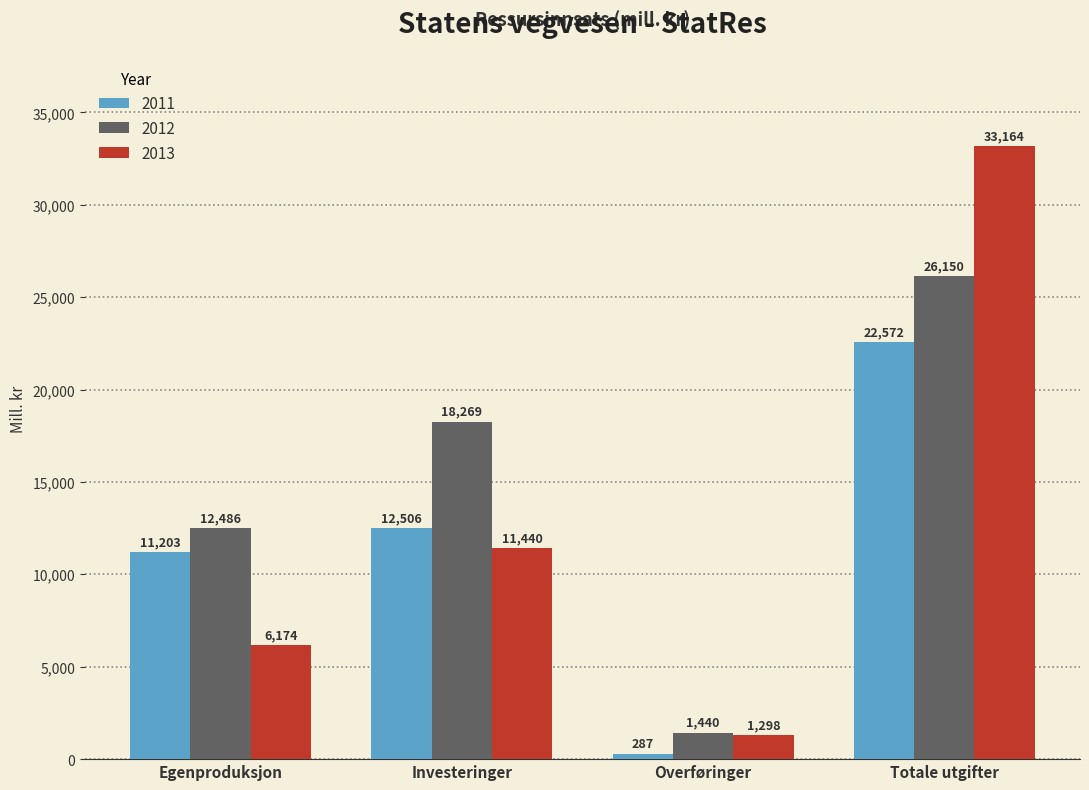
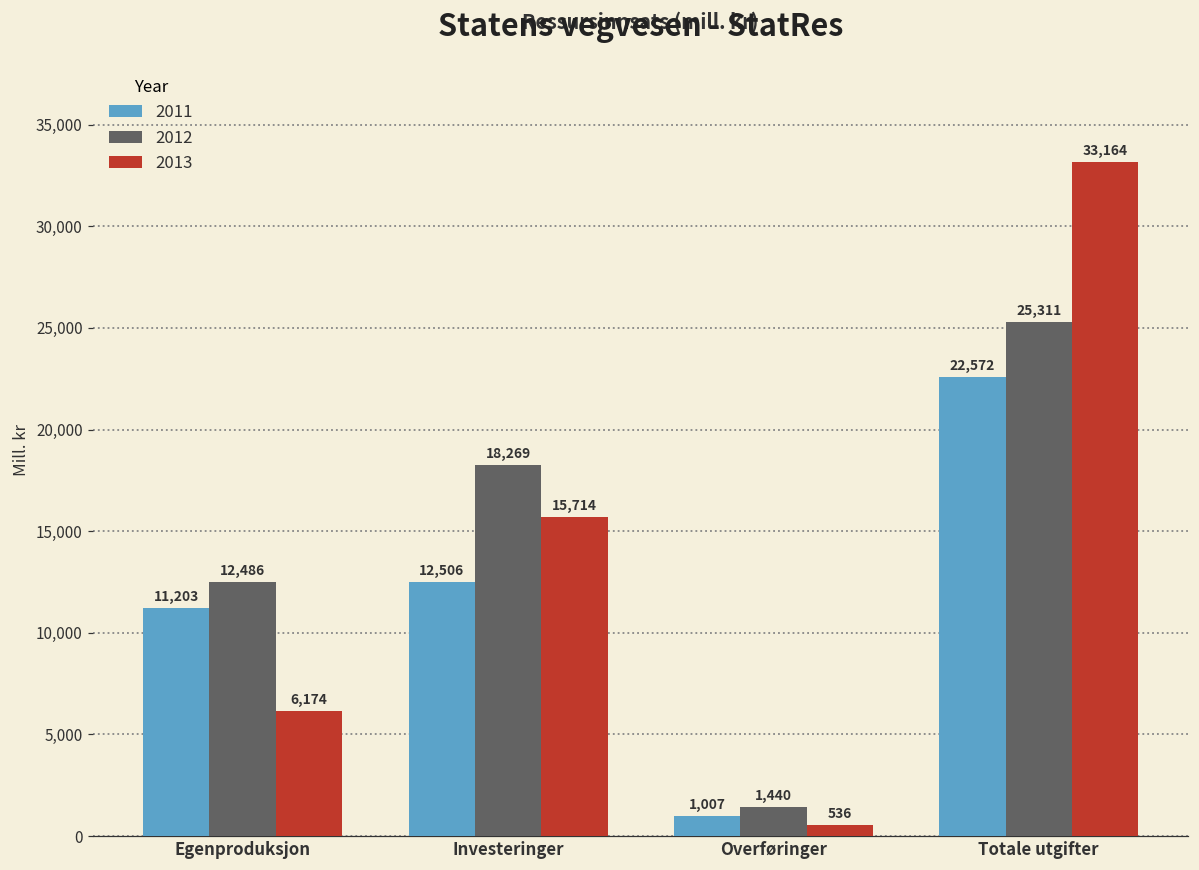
2013, Investeringer: 11,440 -> 15,714
2011, Overføringer: 287 -> 1,007
2013, Overføringer: 1,298 -> 536
2012, Totale utgifter: 26,150 -> 25,311
